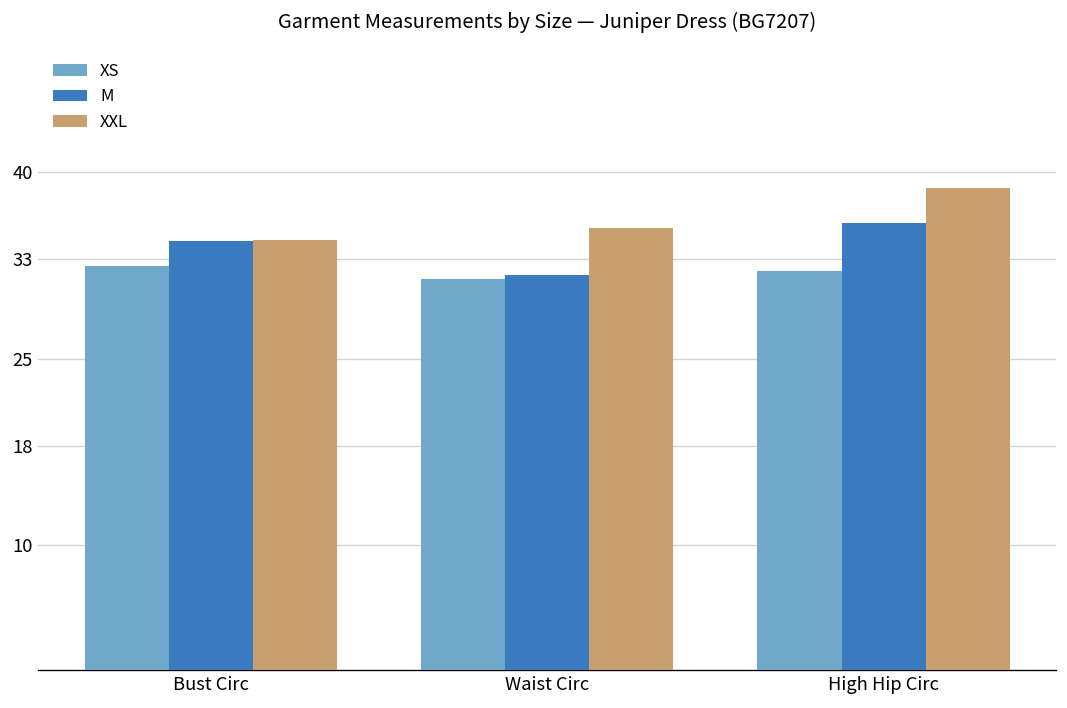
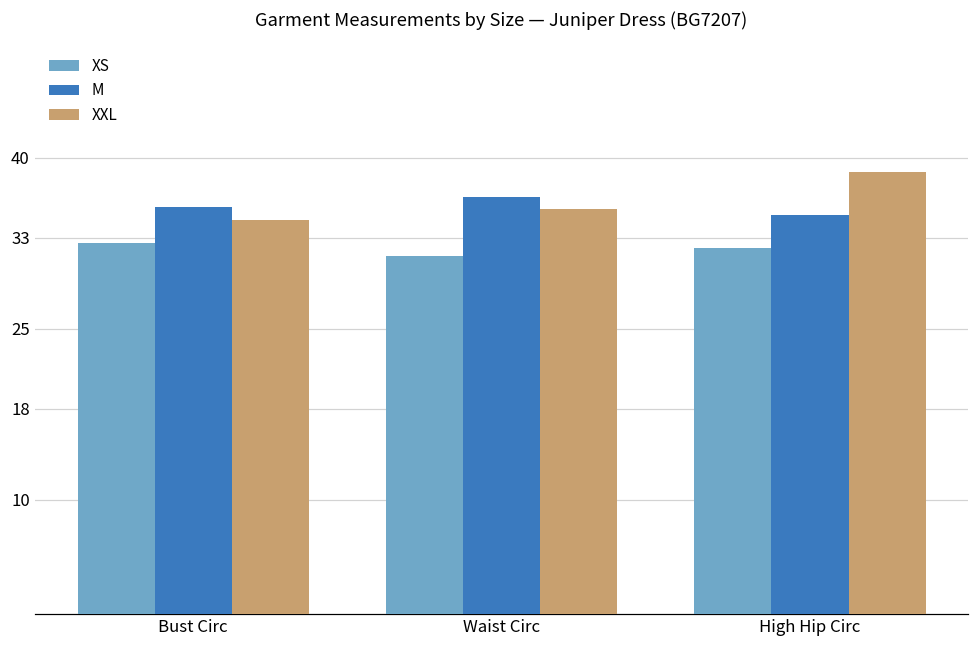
M, Bust Circ: 34.5 -> 35.7
M, Waist Circ: 31.8 -> 36.5
M, High Hip Circ: 35.9 -> 35.0
